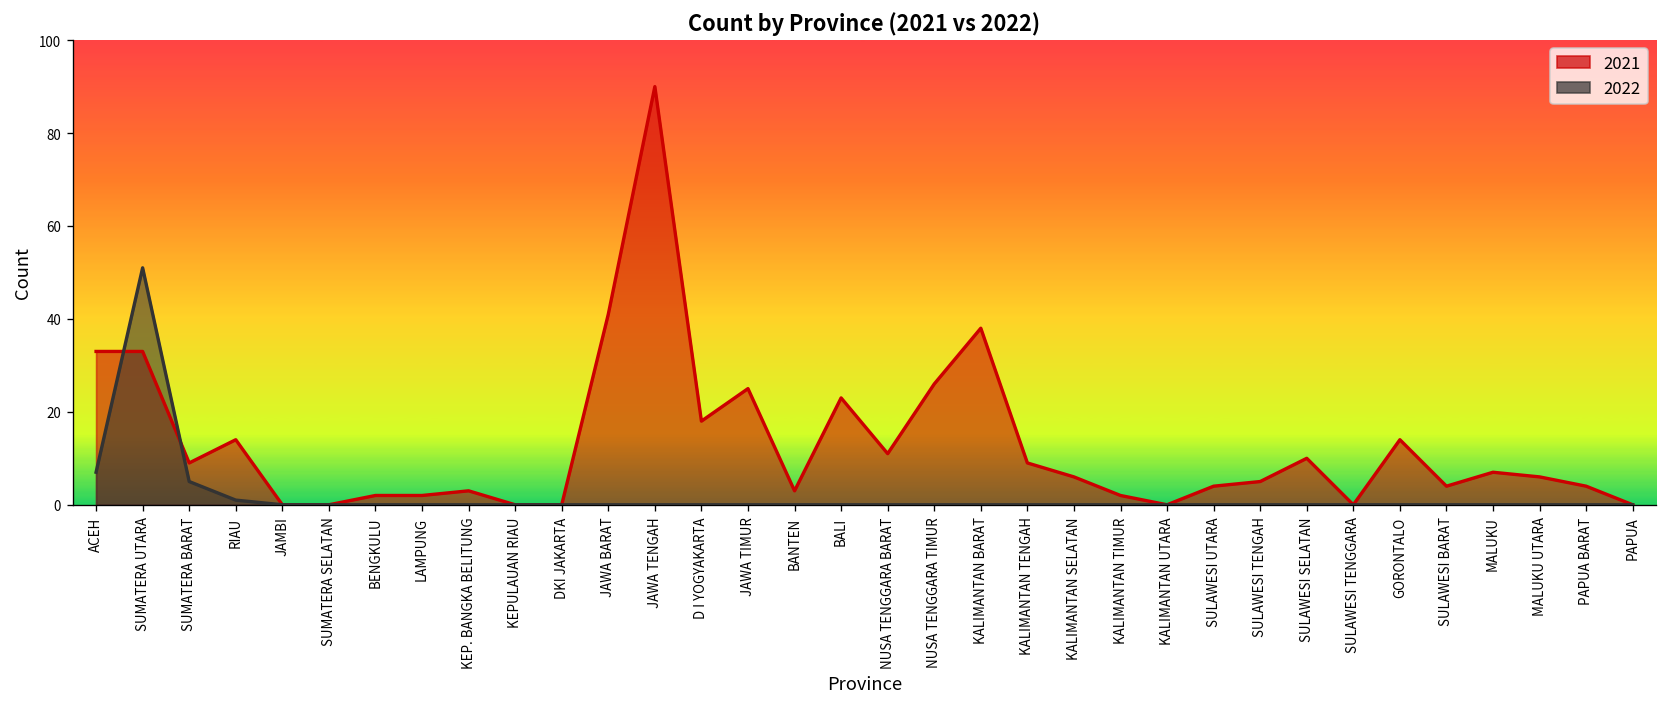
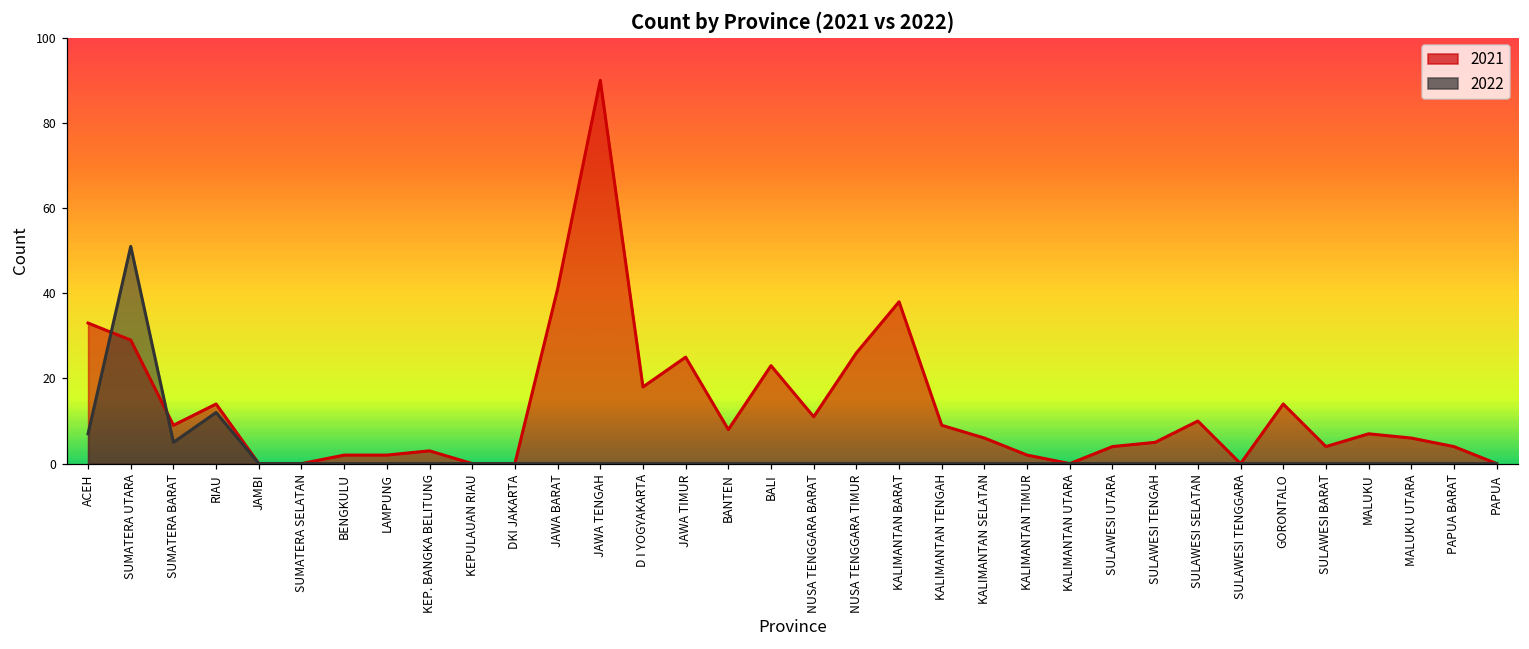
2021, SUMATERA UTARA: 33 -> 29
2022, RIAU: 1 -> 12
2021, BANTEN: 3 -> 8
